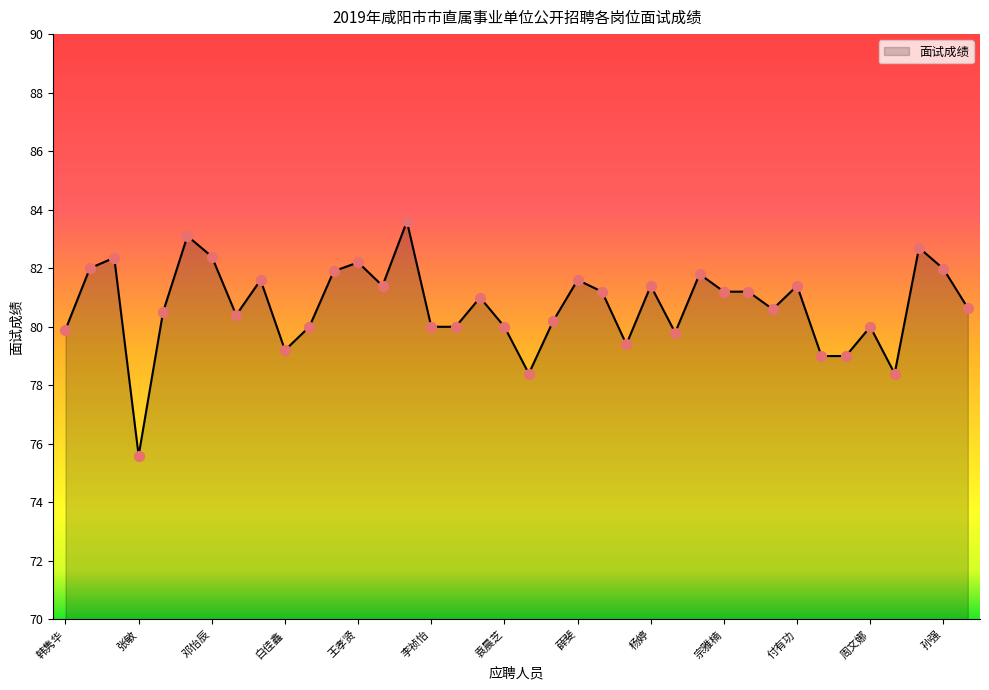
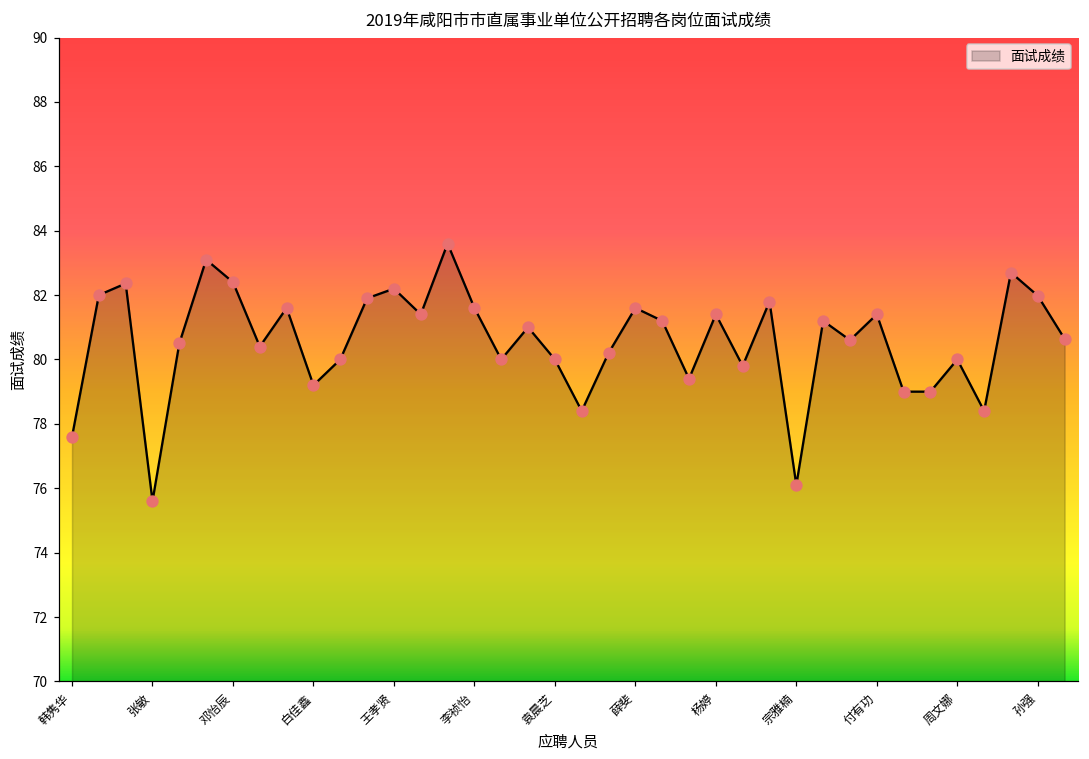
韩隽华: 79.9 -> 77.6
李祯怡: 80.0 -> 81.6
宗雅楠: 81.2 -> 76.1
